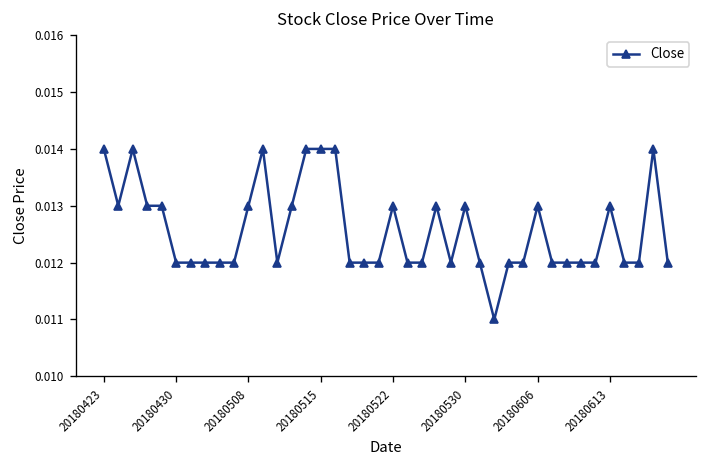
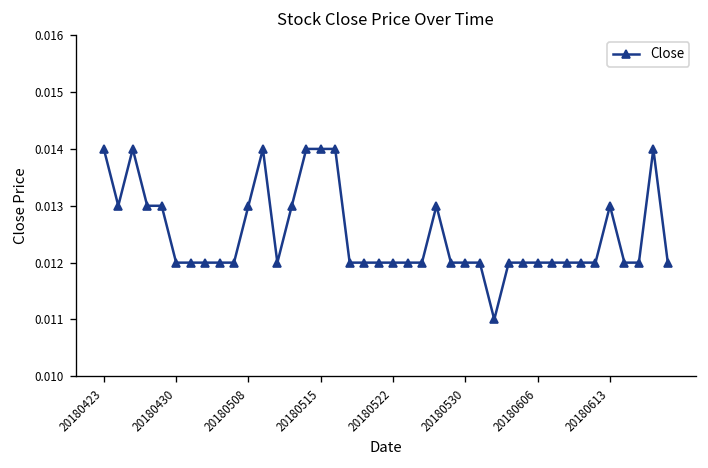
20180522: 0.013 -> 0.012
20180530: 0.013 -> 0.012
20180606: 0.013 -> 0.012
